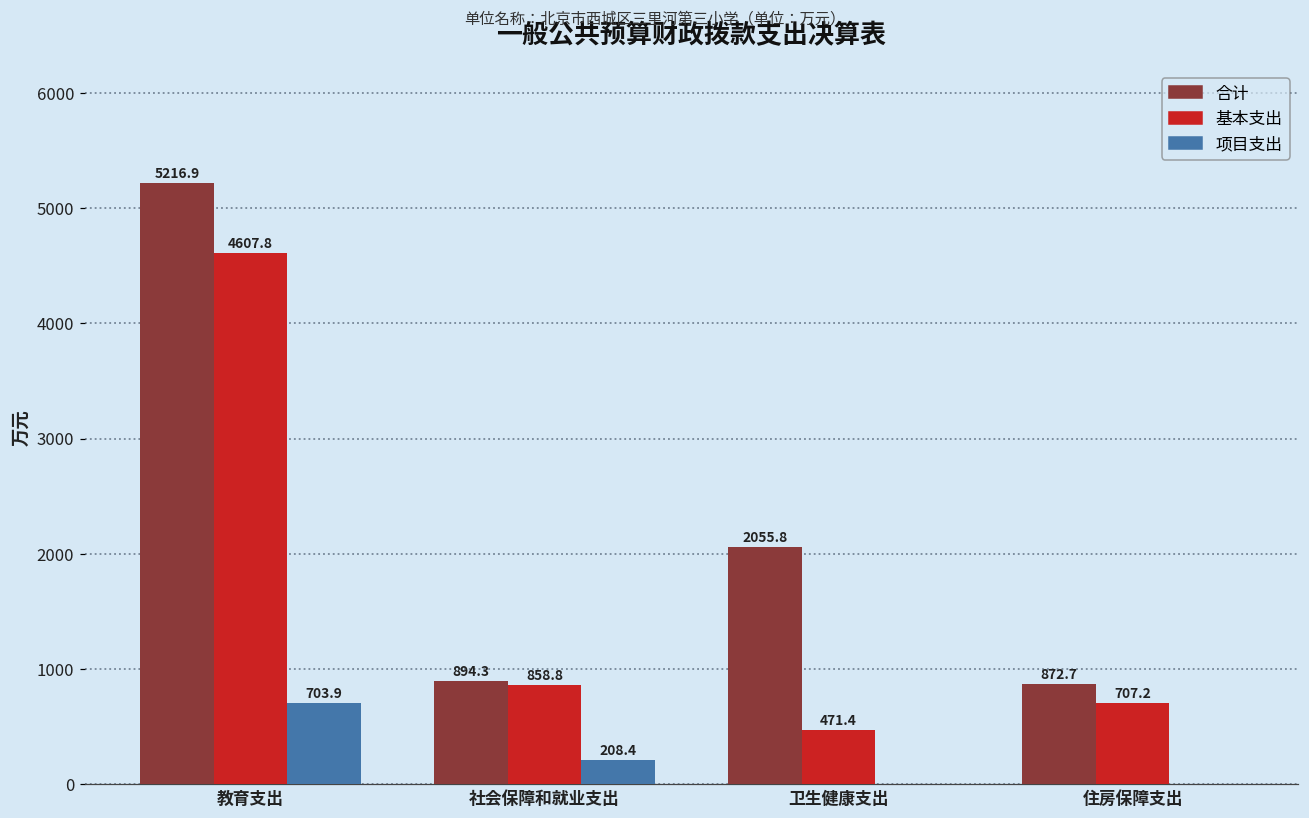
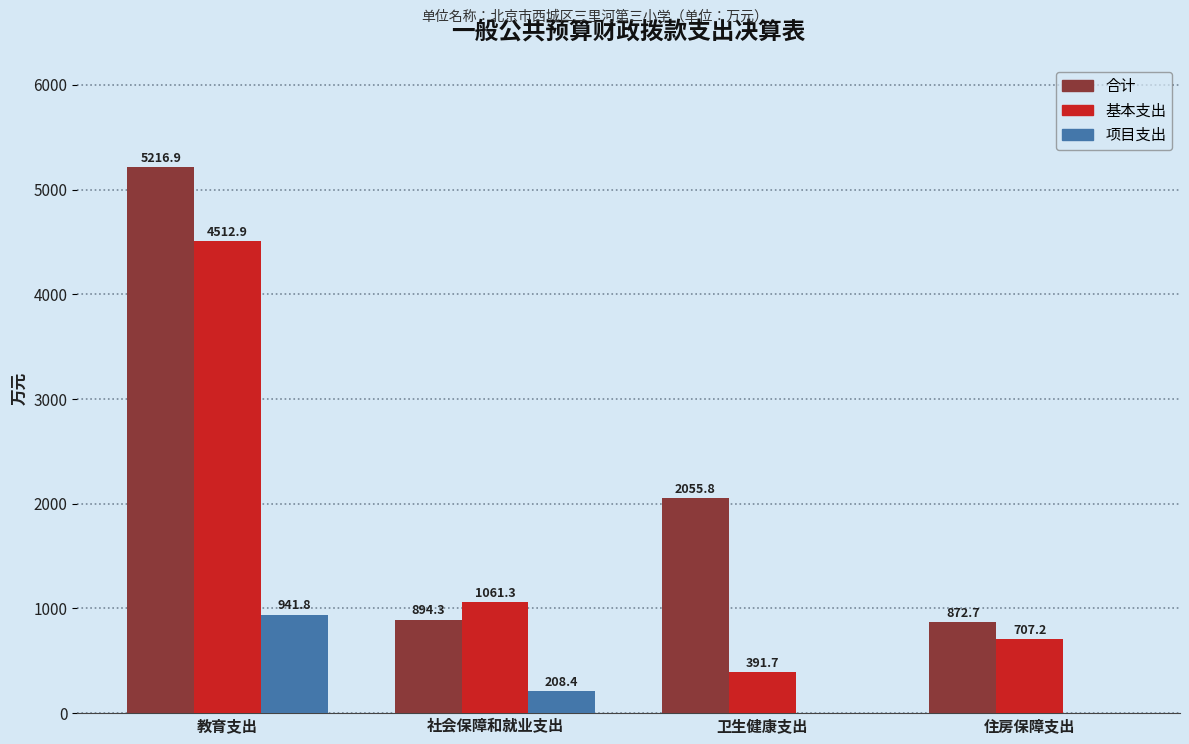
基本支出, 教育支出: 4607.8 -> 4512.9
项目支出, 教育支出: 703.9 -> 941.8
基本支出, 社会保障和就业支出: 858.8 -> 1061.3
基本支出, 卫生健康支出: 471.4 -> 391.7
